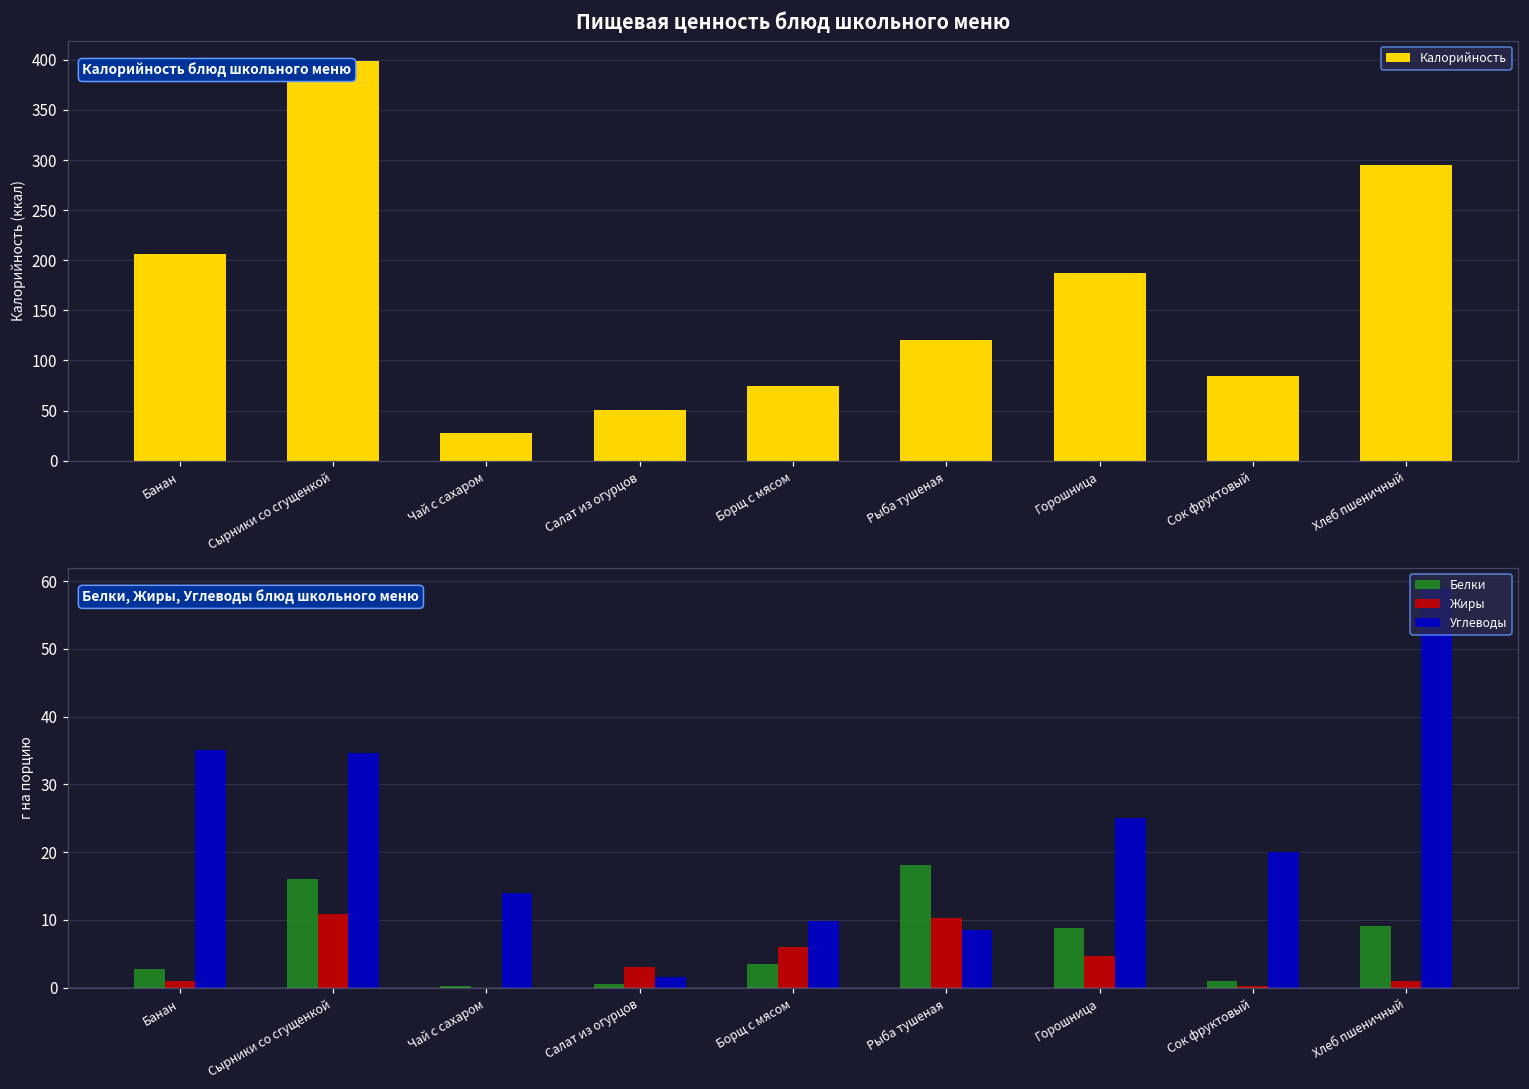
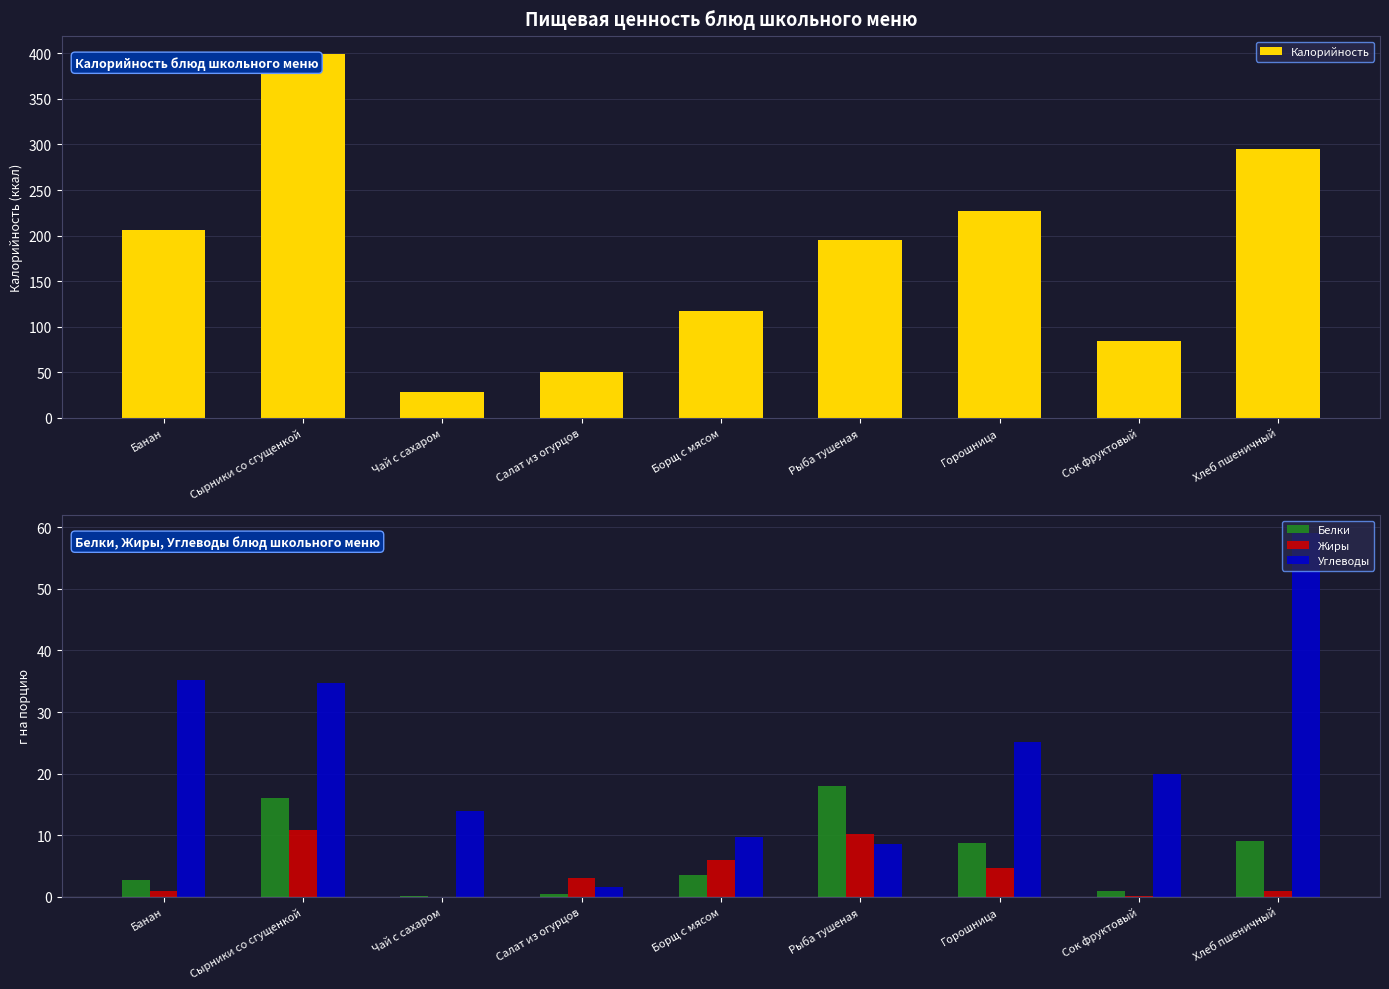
Пищевая ценность блюд школьного меню, Борщ с мясом: 80 -> 120
Пищевая ценность блюд школьного меню, Рыба тушеная: 120 -> 200
Пищевая ценность блюд школьного меню, Горошница: 190 -> 230
